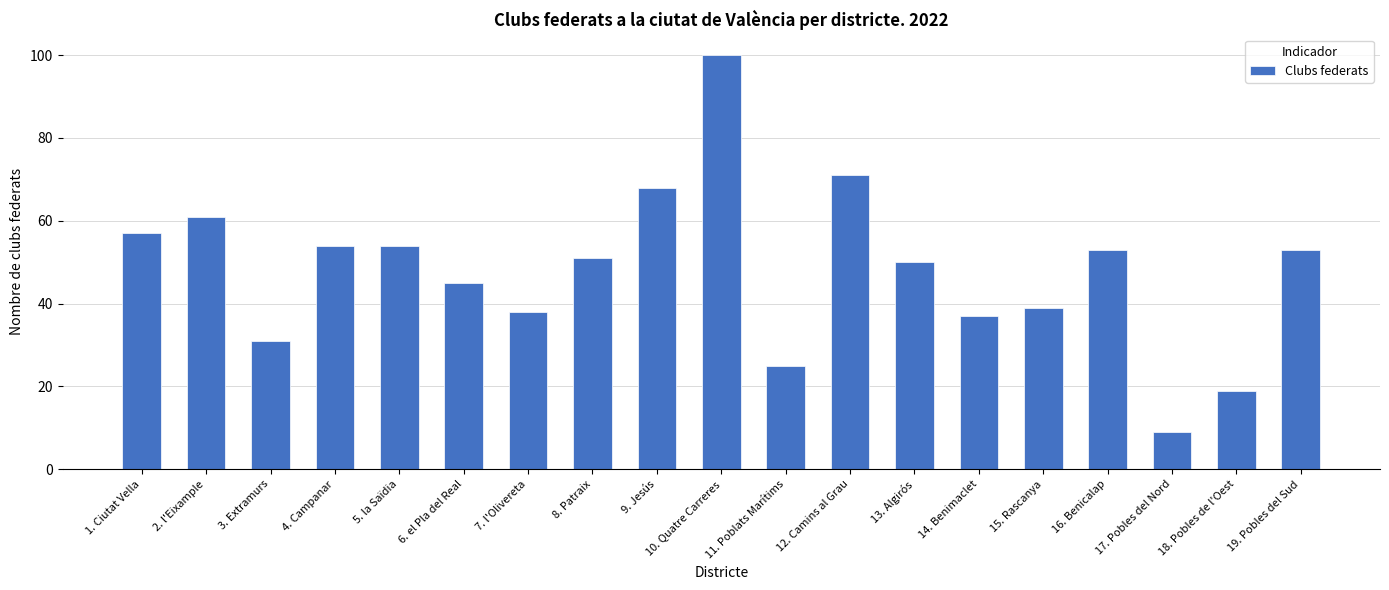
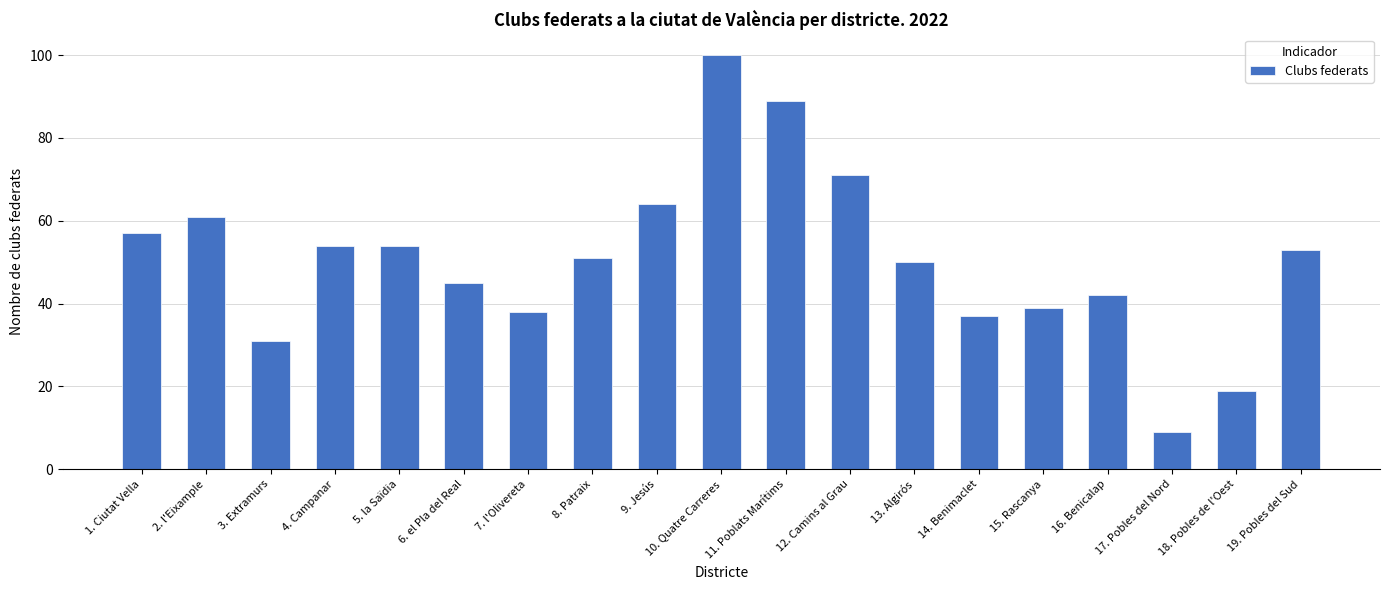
9. Jesús: 68 -> 64
11. Poblats Marítims: 25 -> 89
16. Benicalap: 53 -> 42
